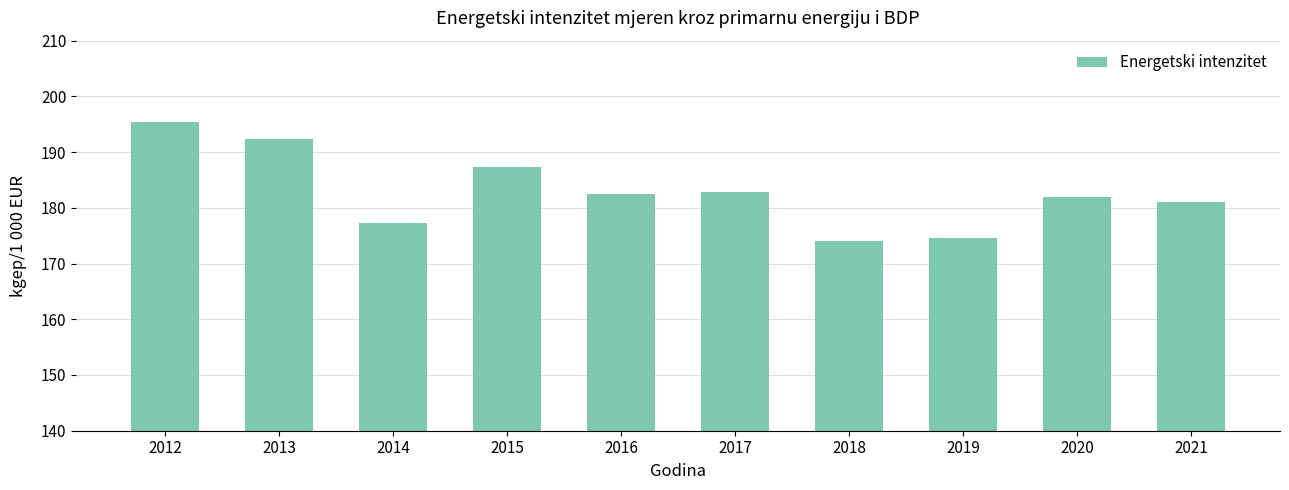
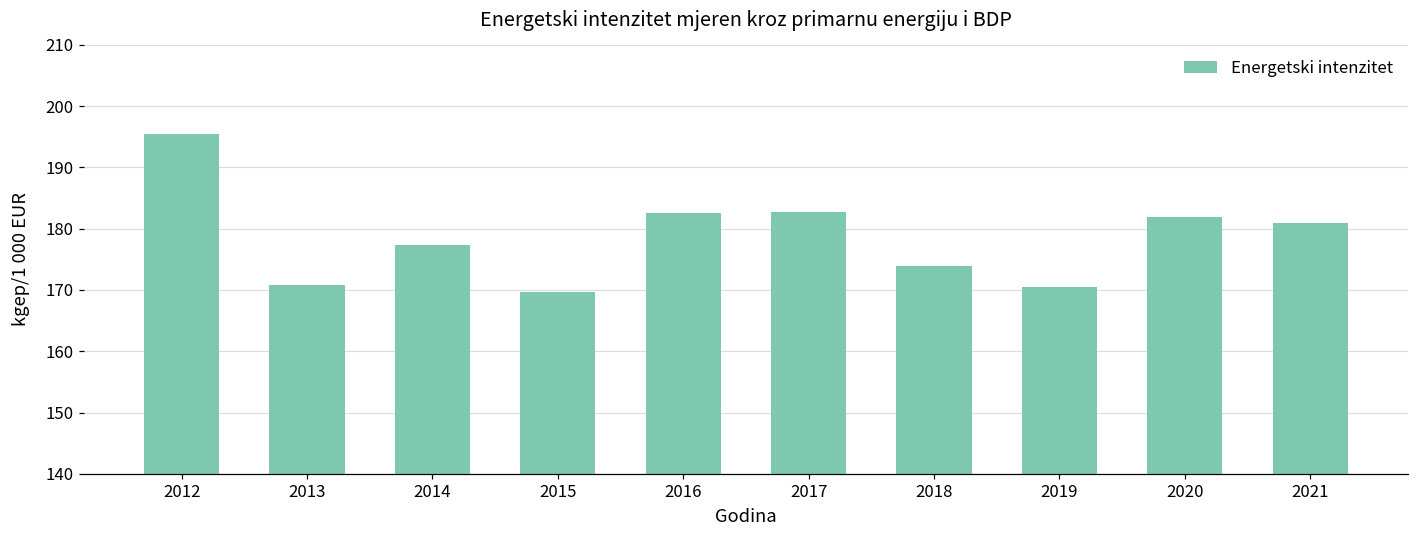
2013: 192 -> 171
2015: 187 -> 170
2019: 175 -> 170
